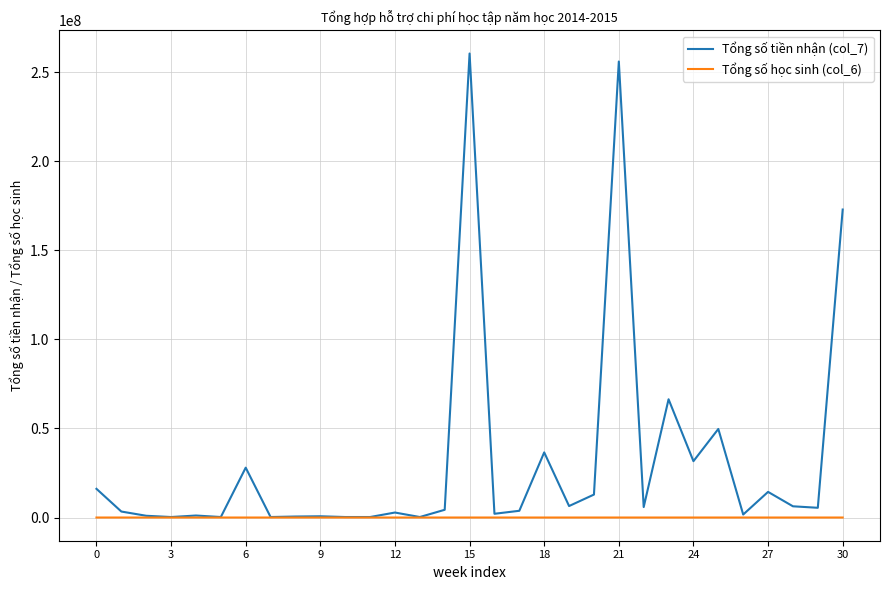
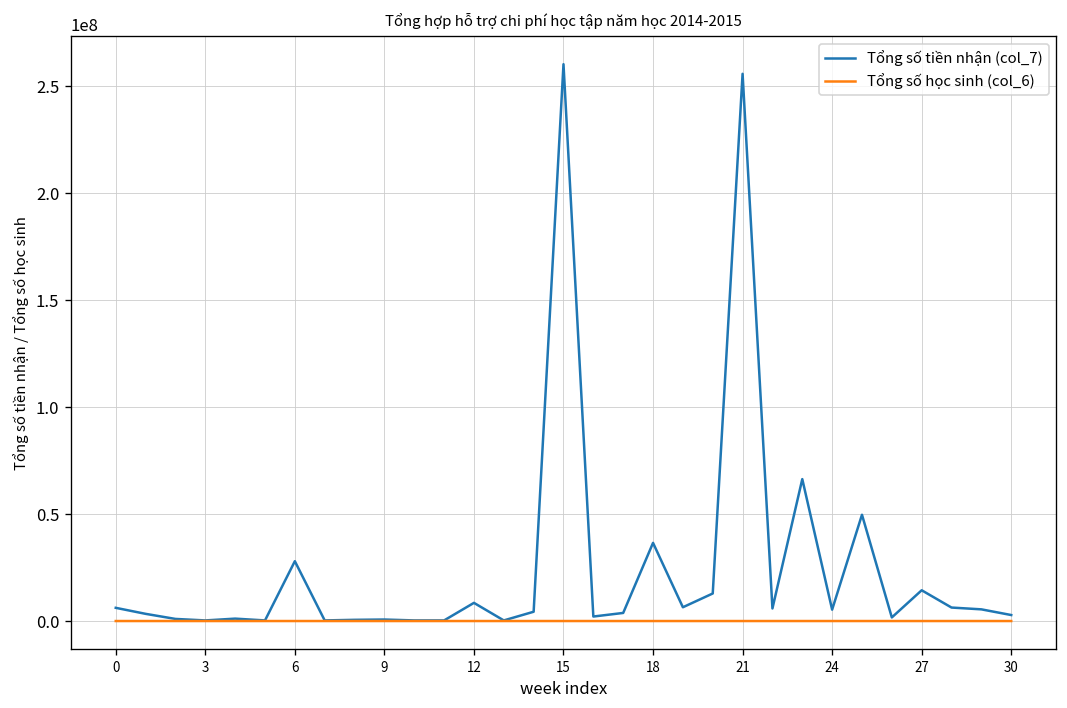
Tổng số tiền nhận (col_7), 0: 16000000 -> 6000000
Tổng số tiền nhận (col_7), 12: 3000000 -> 8000000
Tổng số tiền nhận (col_7), 24: 32000000 -> 5000000
Tổng số tiền nhận (col_7), 30: 173000000 -> 3000000
